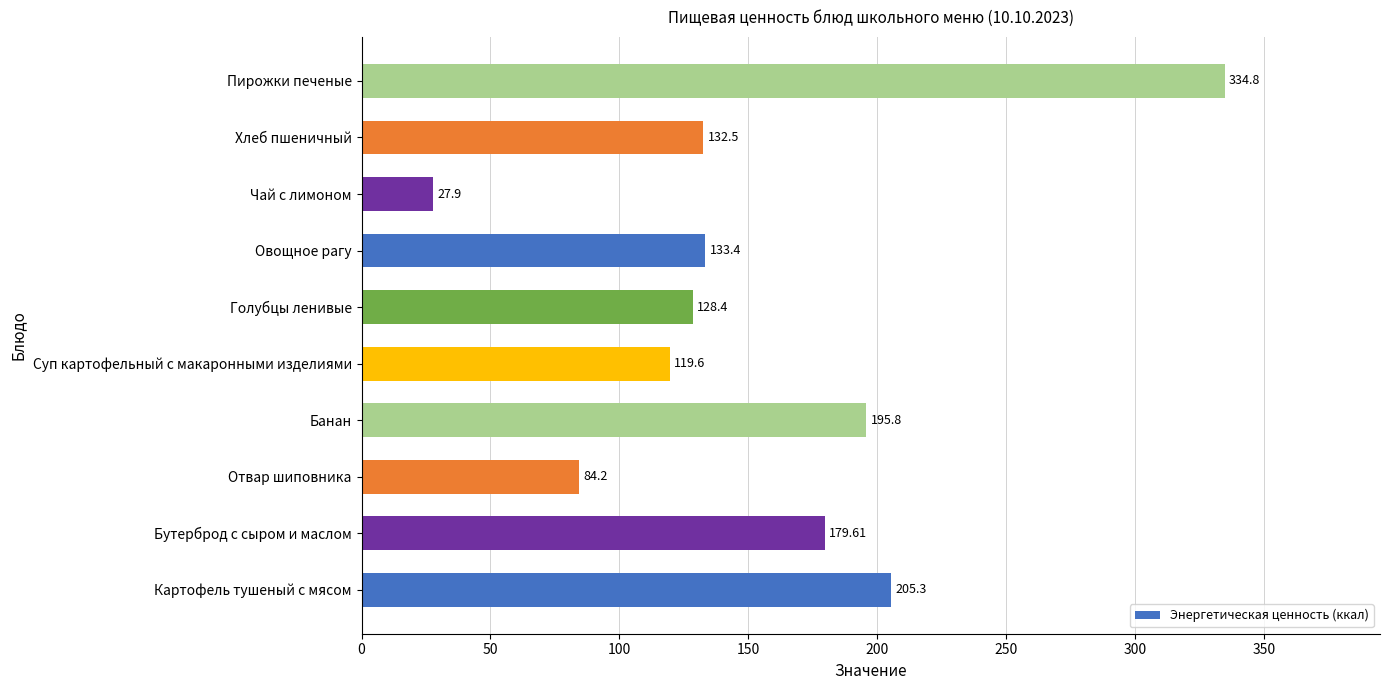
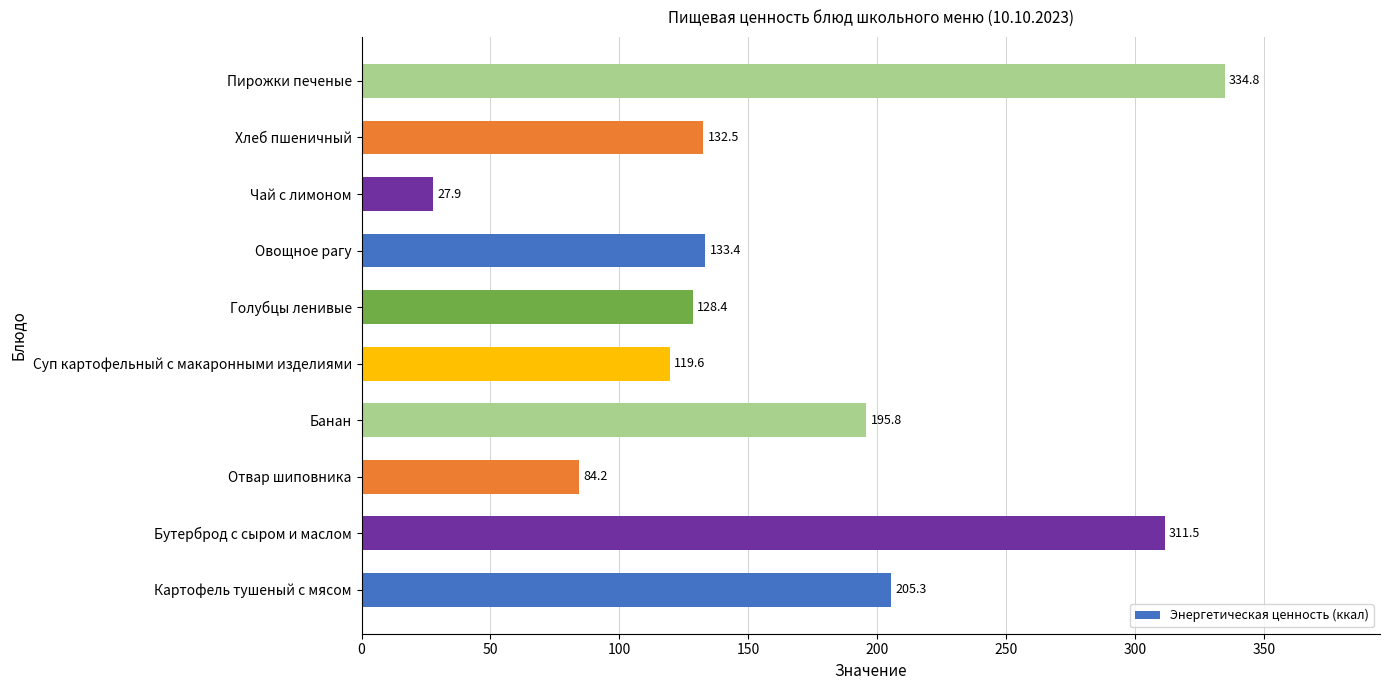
Бутерброд с сыром и маслом: 179.61 -> 311.5
